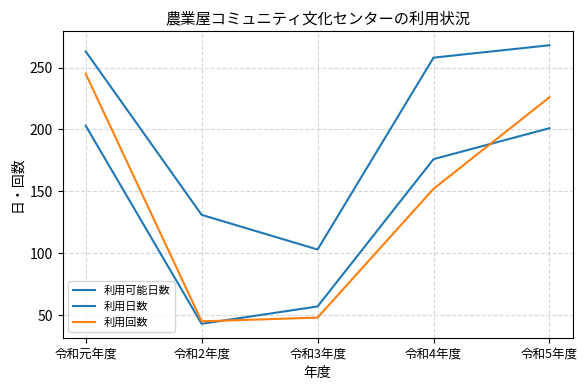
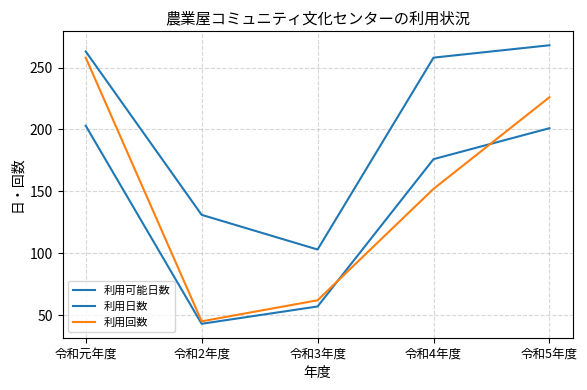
利用回数, 令和元年度: 245 -> 258
利用回数, 令和3年度: 48 -> 62
